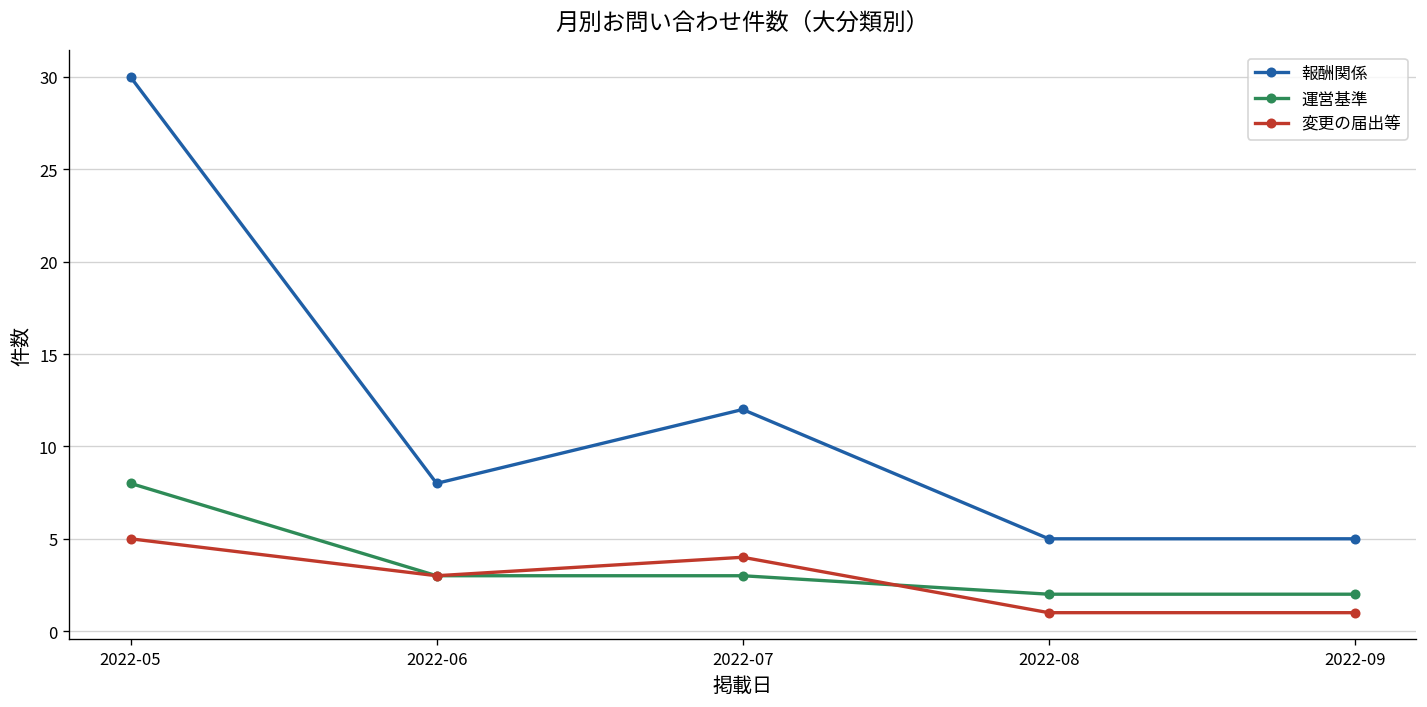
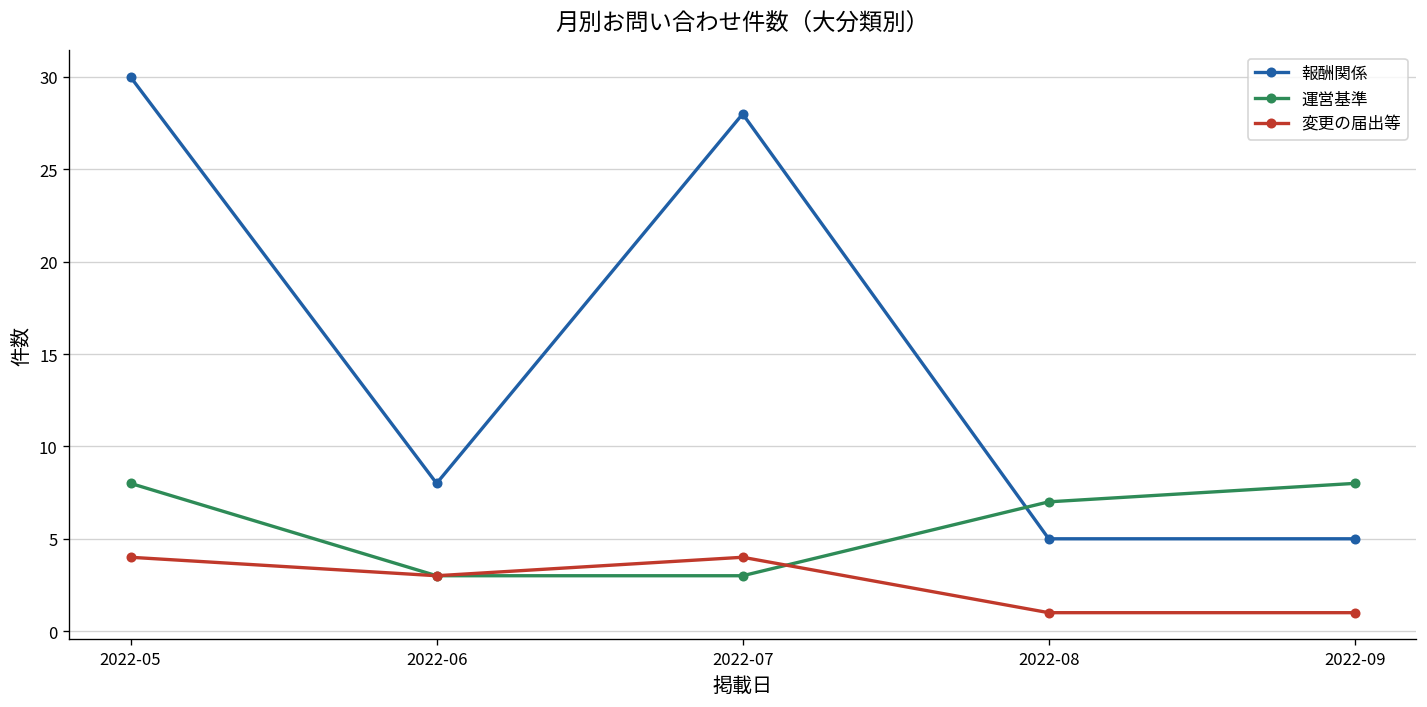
変更の届出等, 2022-05: 5 -> 4
報酬関係, 2022-07: 12 -> 28
運営基準, 2022-08: 2 -> 7
運営基準, 2022-09: 2 -> 8
